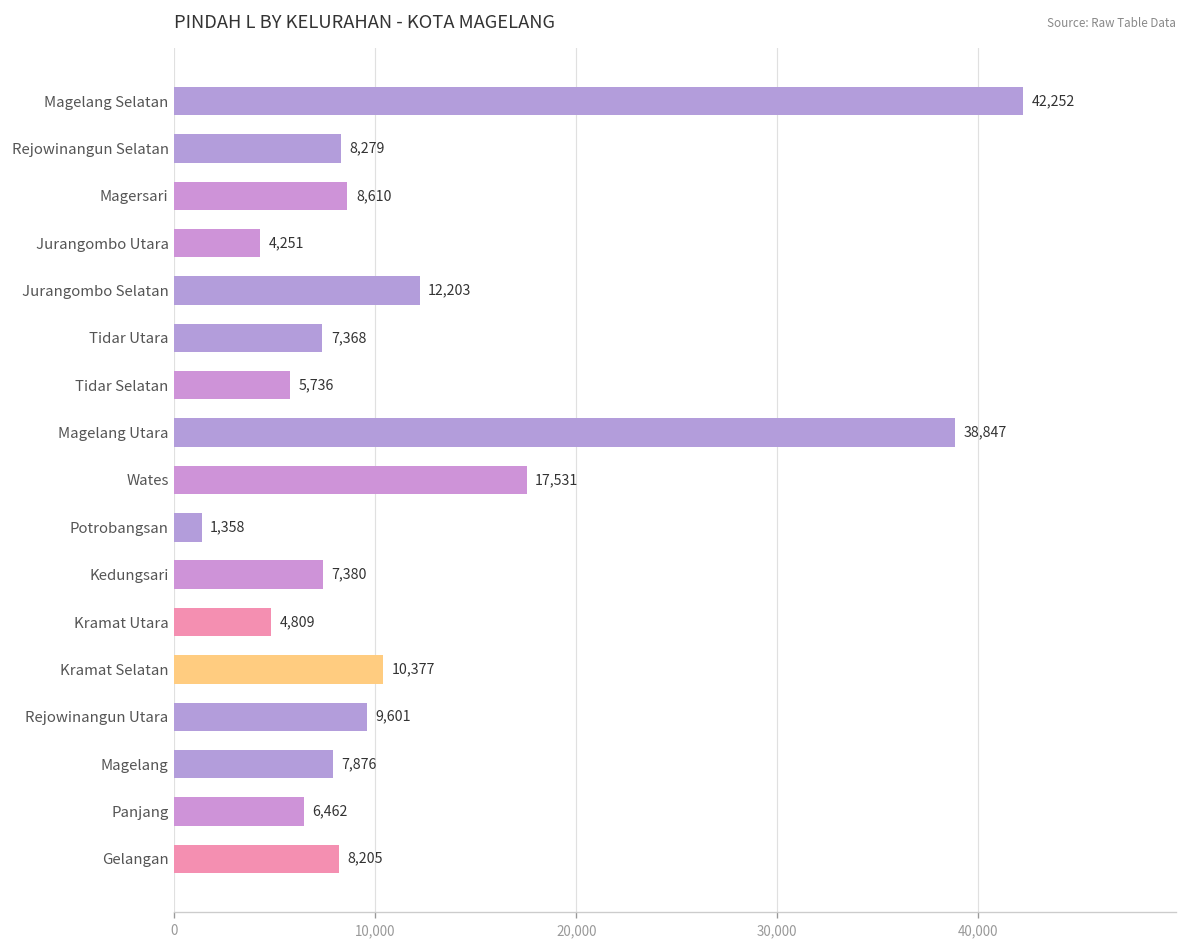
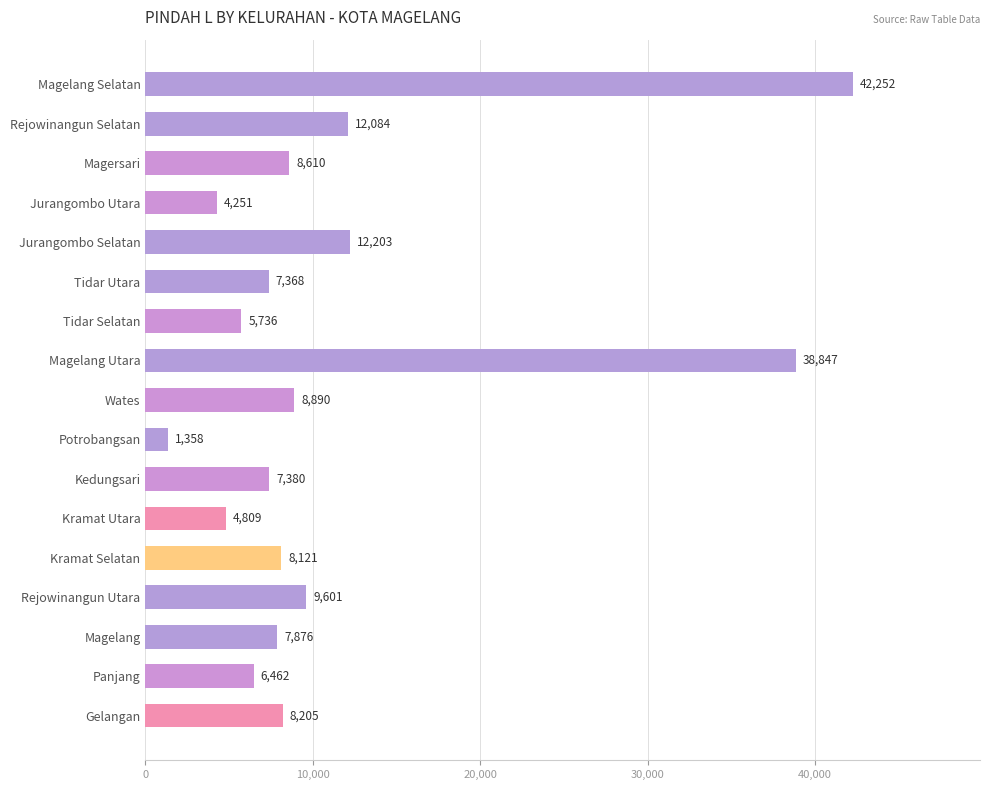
Rejowinangun Selatan: 8,279 -> 12,084
Wates: 17,531 -> 8,890
Kramat Selatan: 10,377 -> 8,121
